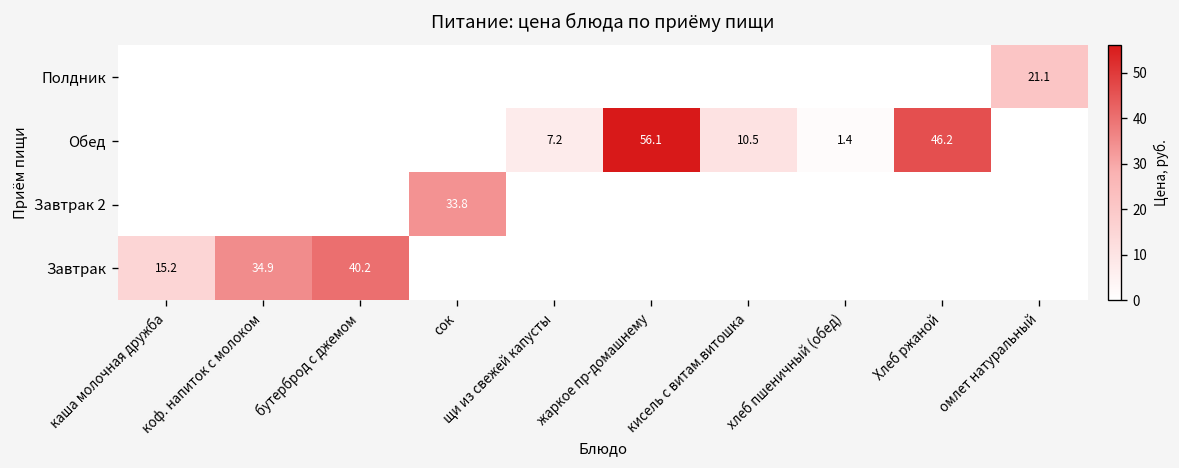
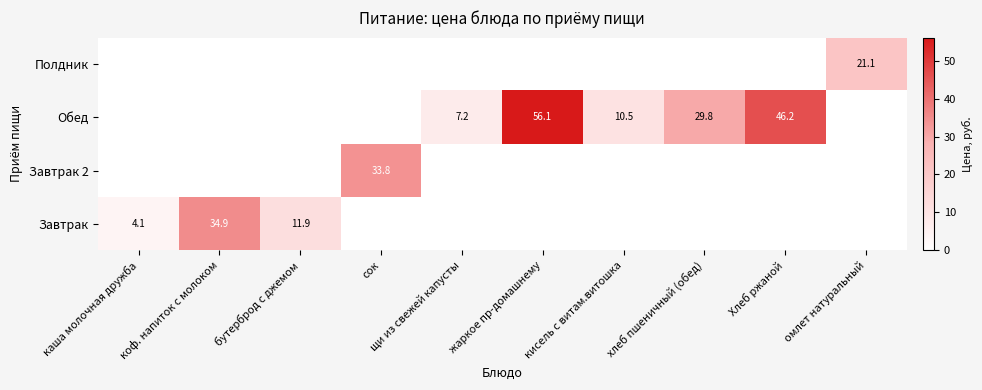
Обед, хлеб пшеничный (обед): 1.4 -> 29.8
Завтрак, каша молочная дружба: 15.2 -> 4.1
Завтрак, бутерброд с джемом: 40.2 -> 11.9
